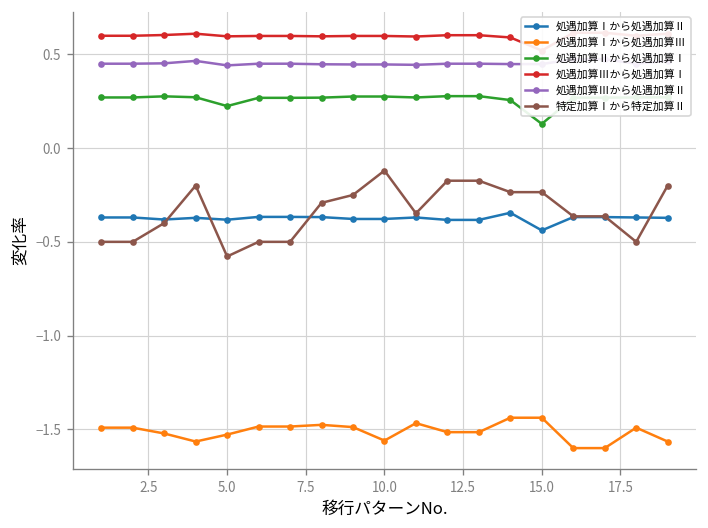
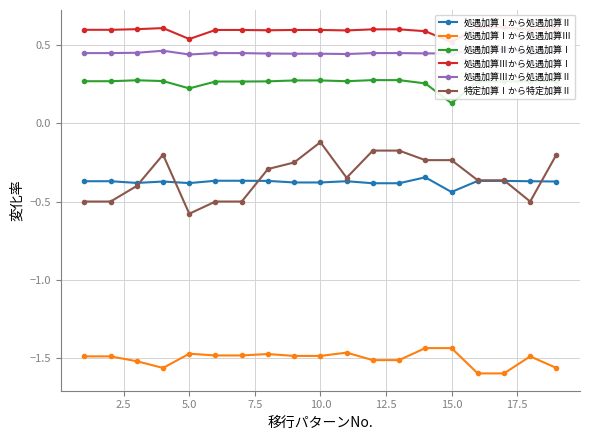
処遇加算Ⅰから処遇加算Ⅲ, 5.0: -1.53 -> -1.47
処遇加算Ⅲから処遇加算Ⅰ, 5.0: 0.60 -> 0.54
処遇加算Ⅰから処遇加算Ⅲ, 10.0: -1.56 -> -1.49
